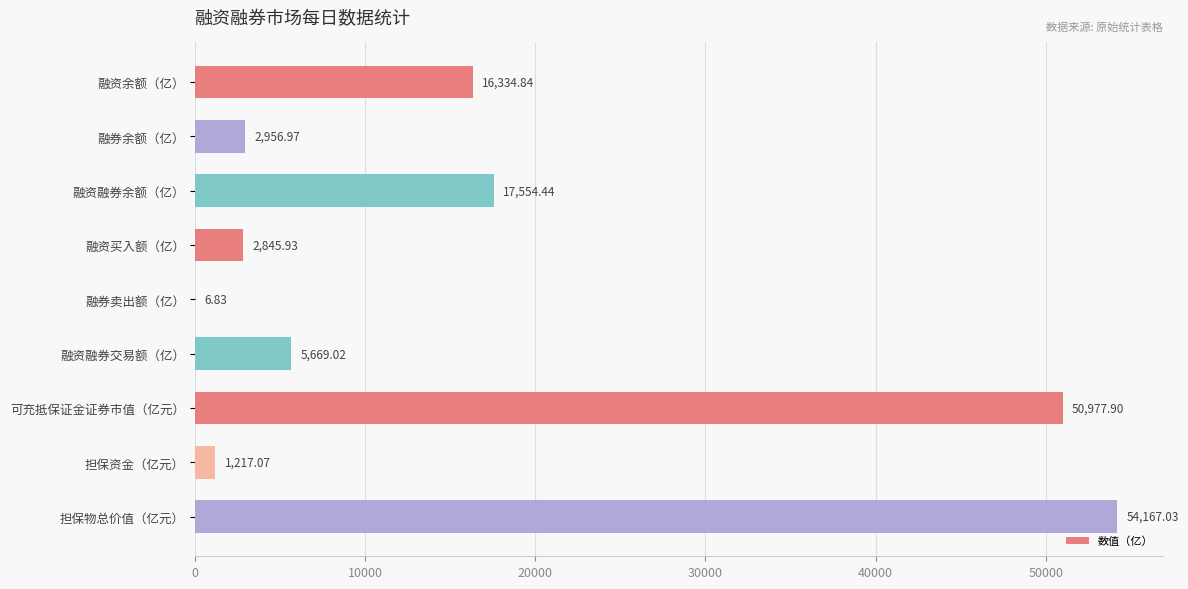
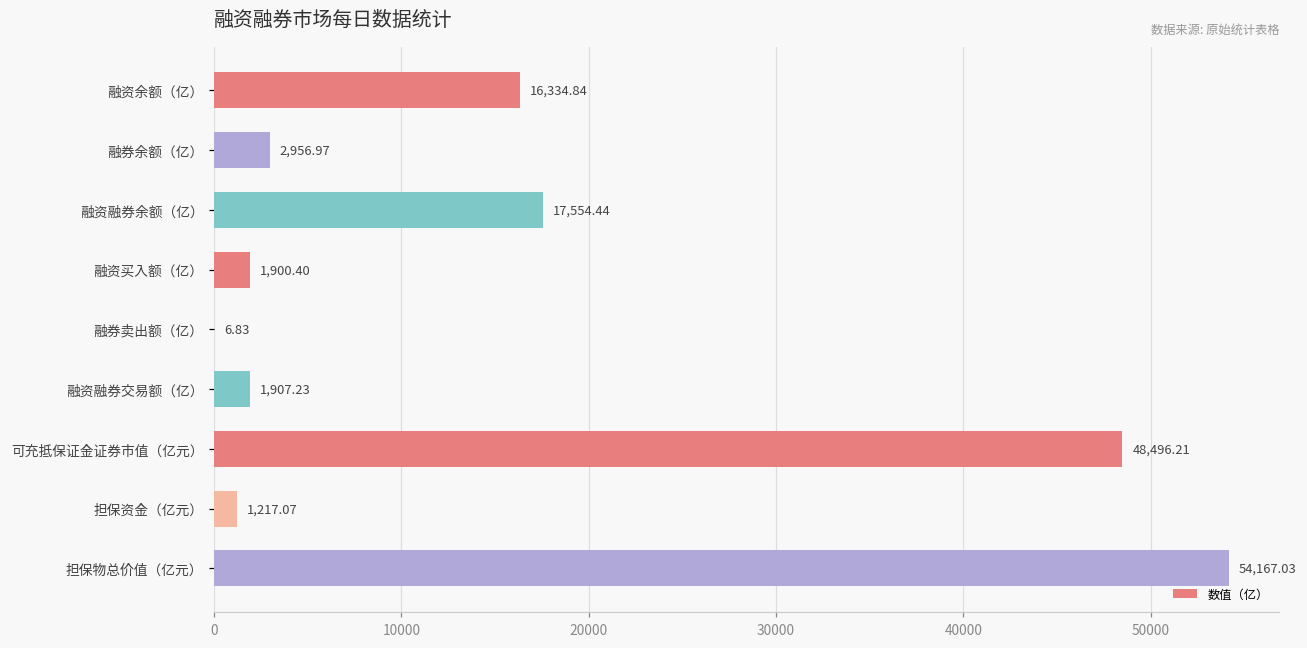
融资买入额（亿）: 2,845.93 -> 1,900.40
融资融券交易额（亿）: 5,669.02 -> 1,907.23
可充抵保证金证券市值（亿元）: 50,977.90 -> 48,496.21
